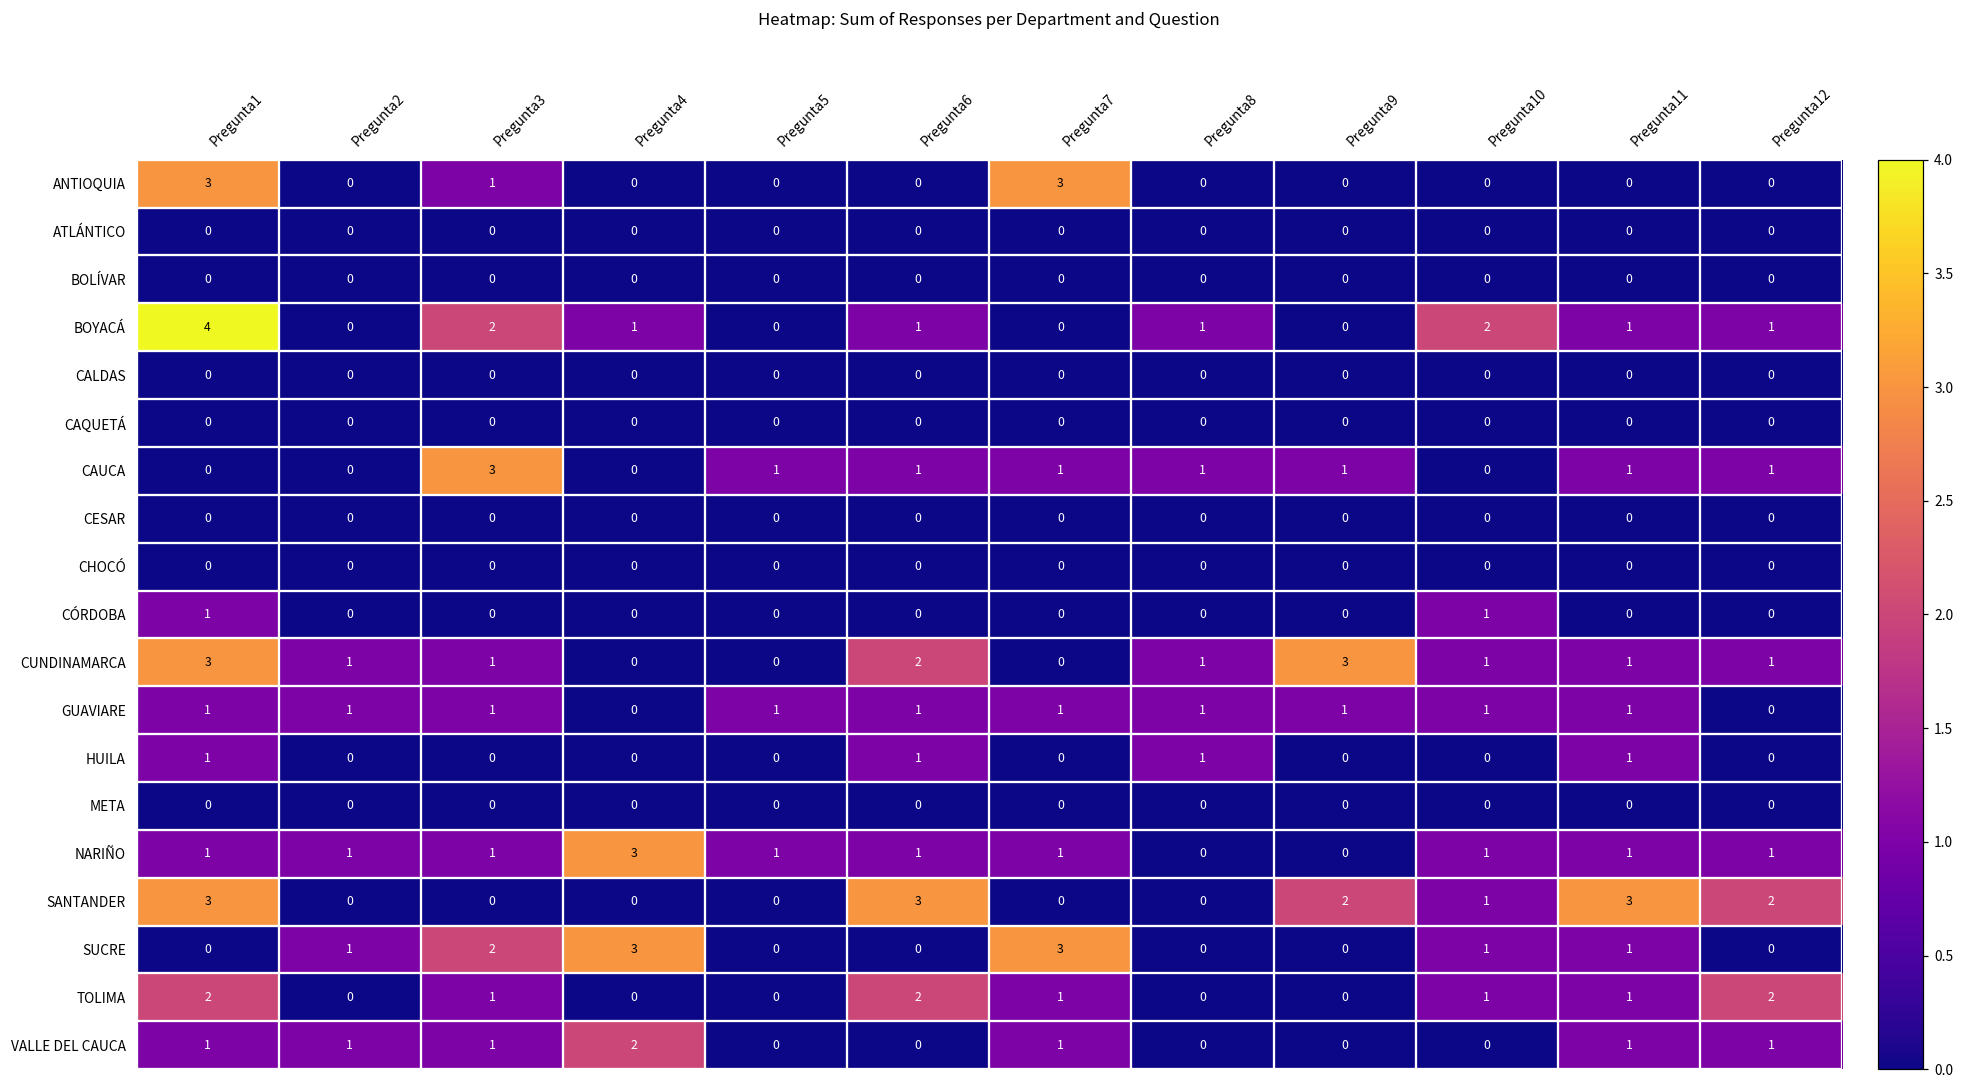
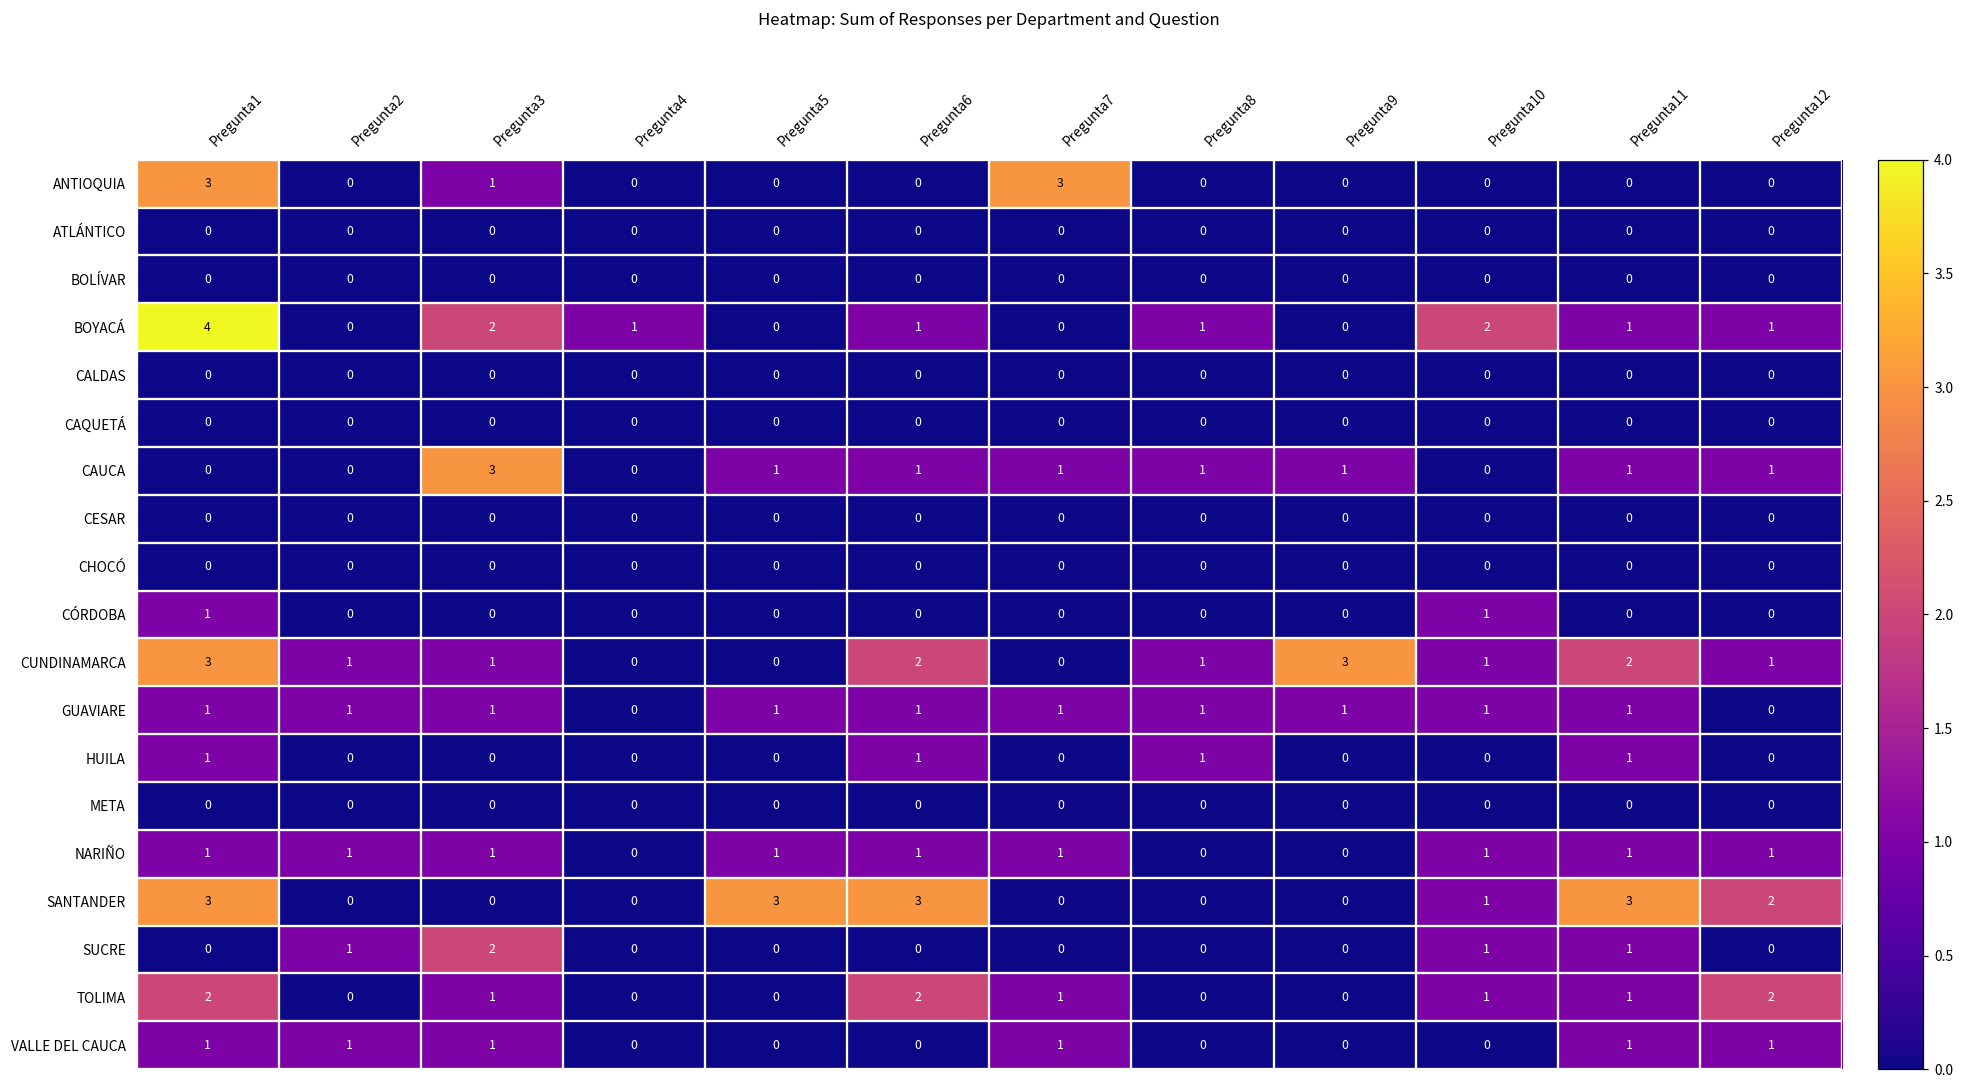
CUNDINAMARCA, Pregunta11: 1 -> 2
NARIÑO, Pregunta4: 3 -> 0
SANTANDER, Pregunta5: 0 -> 3
SANTANDER, Pregunta9: 2 -> 0
SUCRE, Pregunta4: 3 -> 0
SUCRE, Pregunta7: 3 -> 0
VALLE DEL CAUCA, Pregunta4: 2 -> 0
